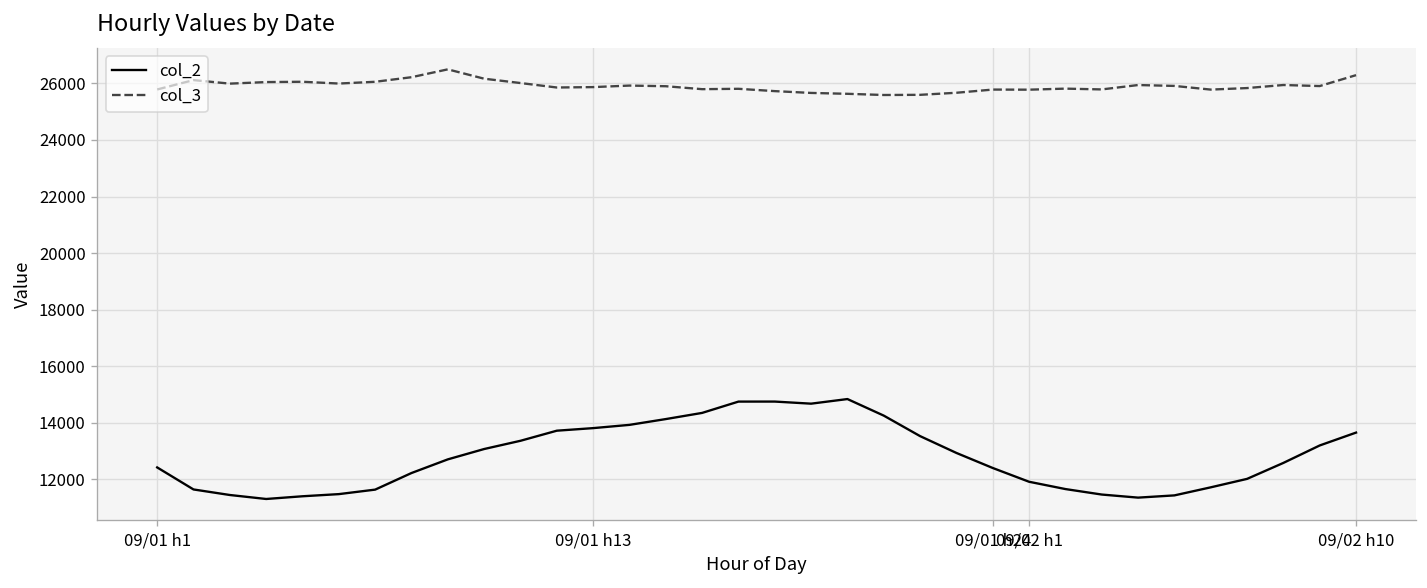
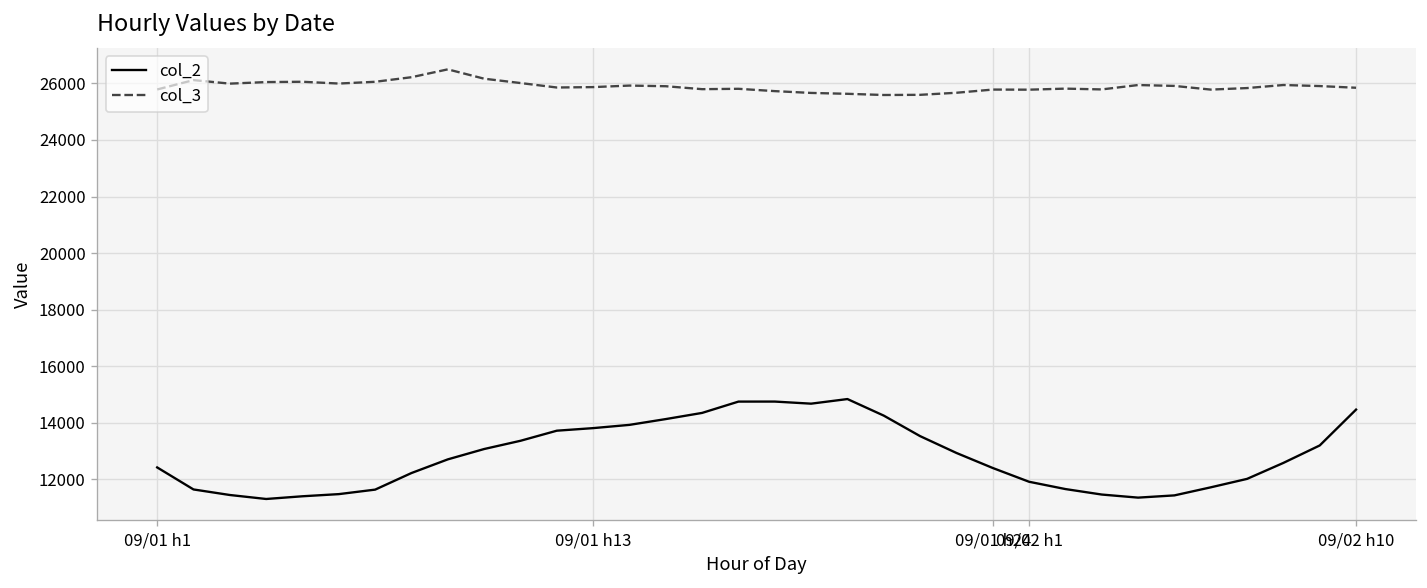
col_2, 09/02 h10: 13700 -> 14500
col_3, 09/02 h10: 26300 -> 25800
